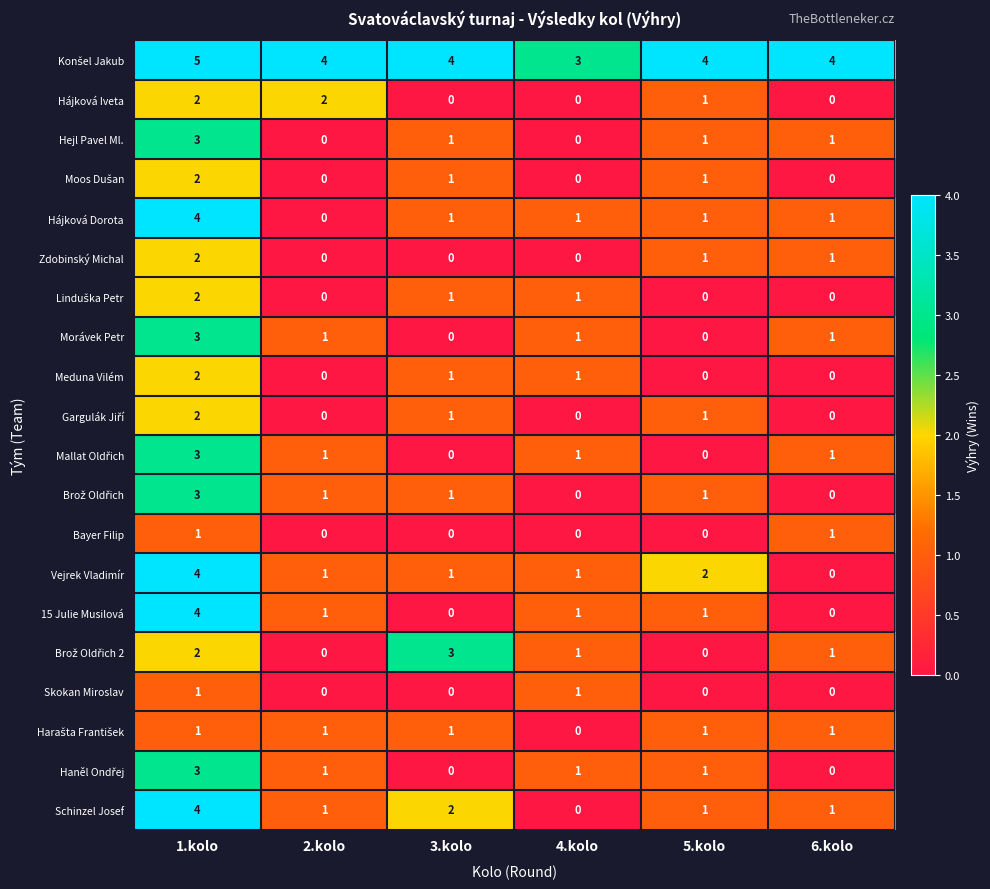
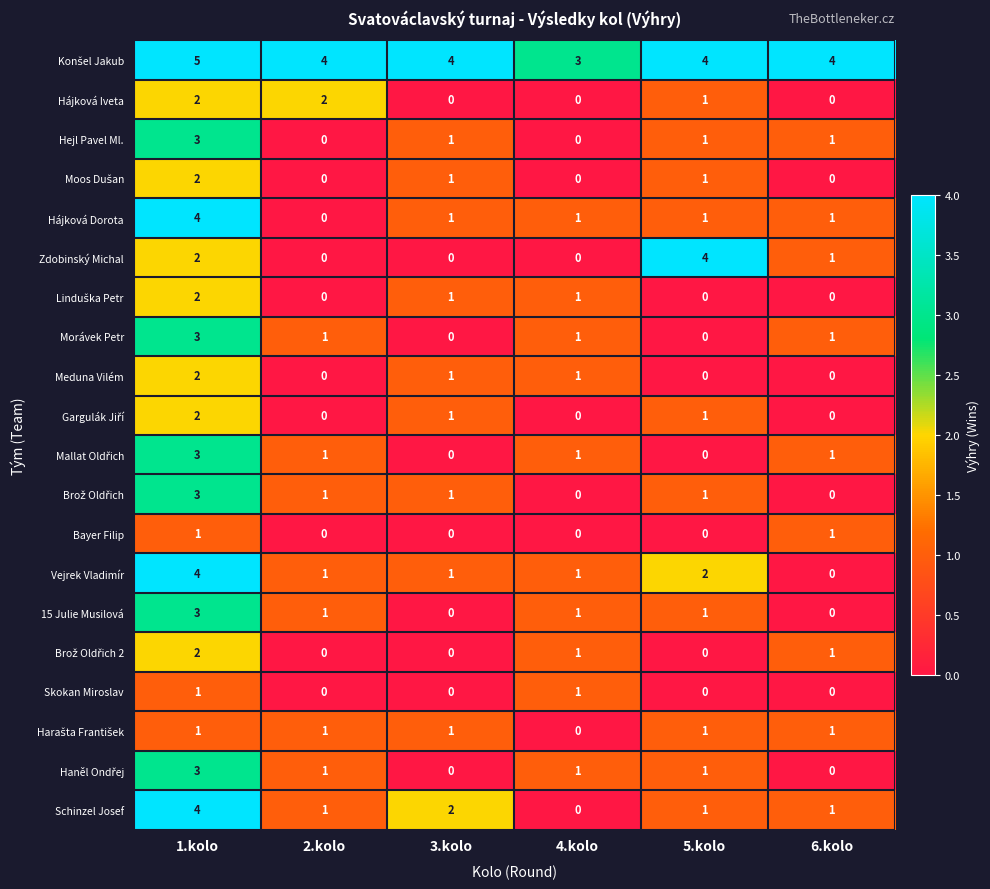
Zdobinský Michal, 5.kolo: 1 -> 4
15 Julie Musilová, 1.kolo: 4 -> 3
Brož Oldřich 2, 3.kolo: 3 -> 0
